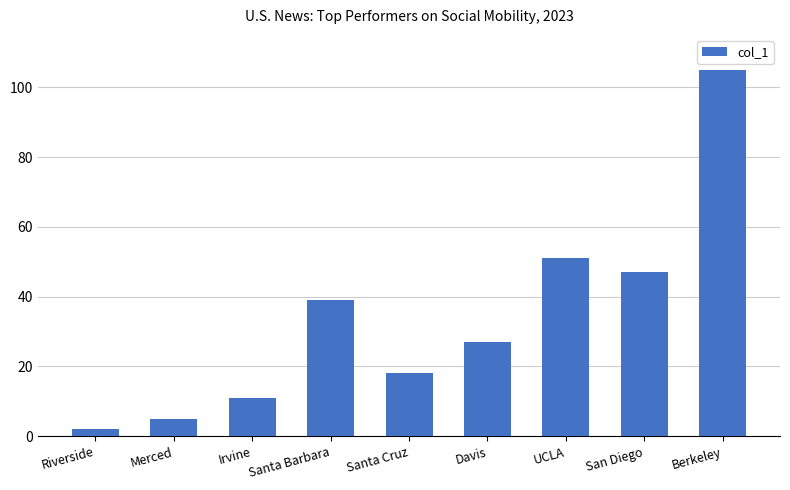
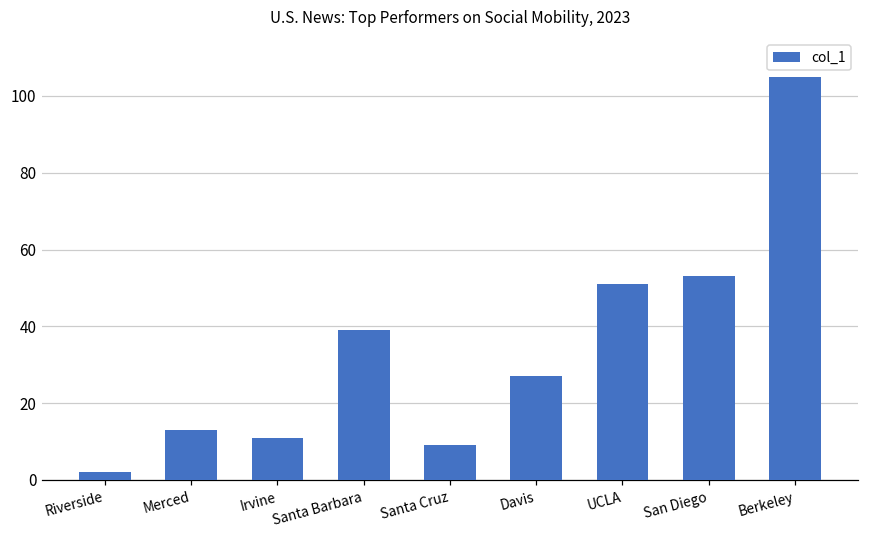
Merced: 5 -> 13
Santa Cruz: 18 -> 9
San Diego: 47 -> 53
